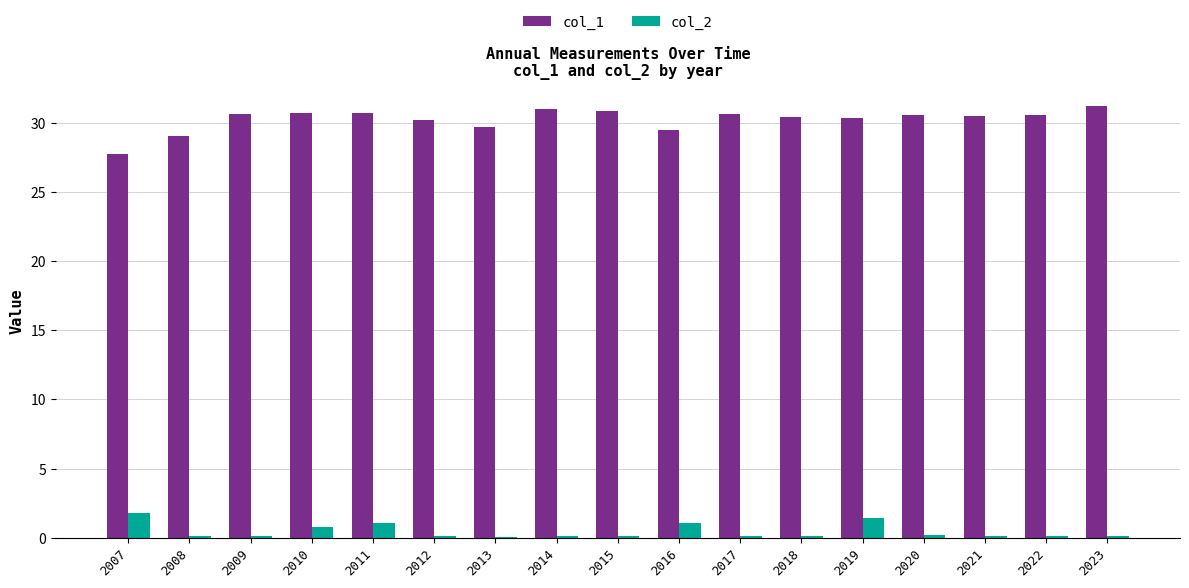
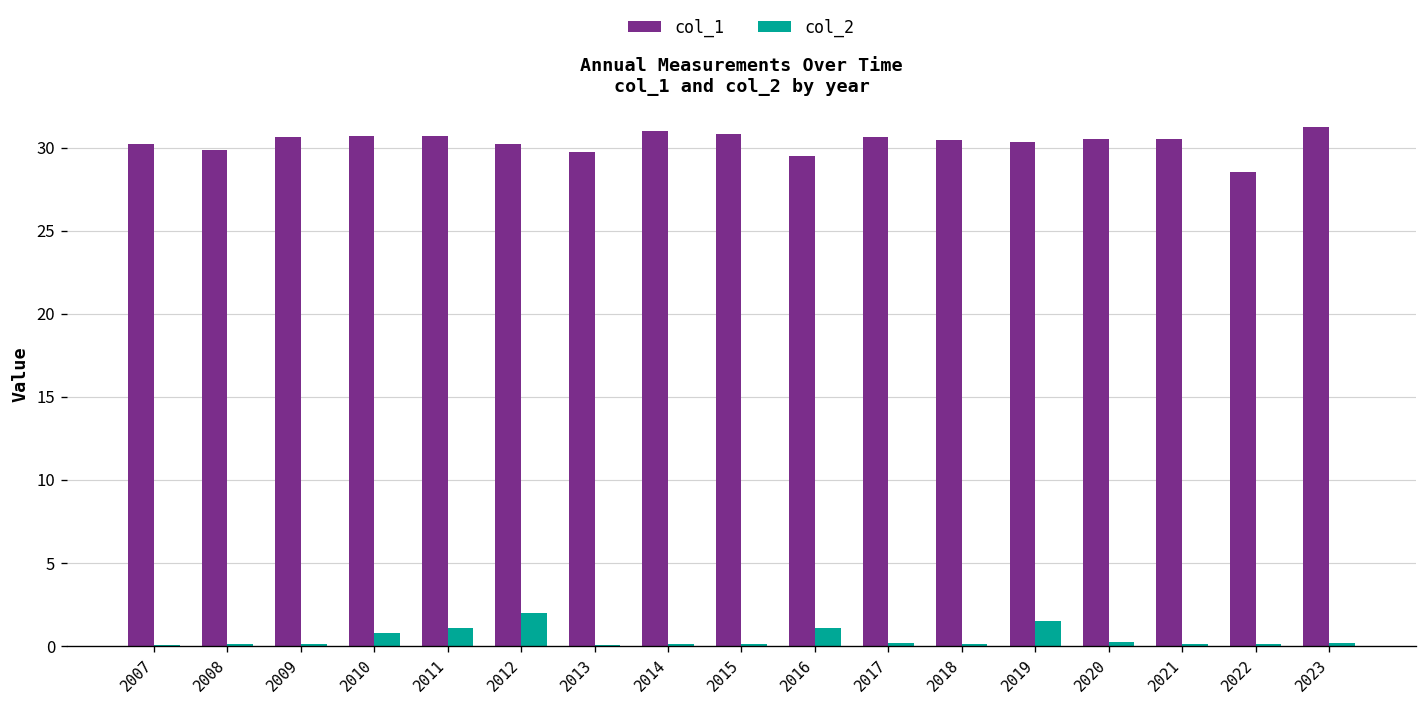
col_1, 2007: 27.7 -> 30.2
col_2, 2007: 1.8 -> 0.1
col_1, 2008: 29.1 -> 29.8
col_2, 2012: 0.1 -> 2.0
col_1, 2022: 30.6 -> 28.5
